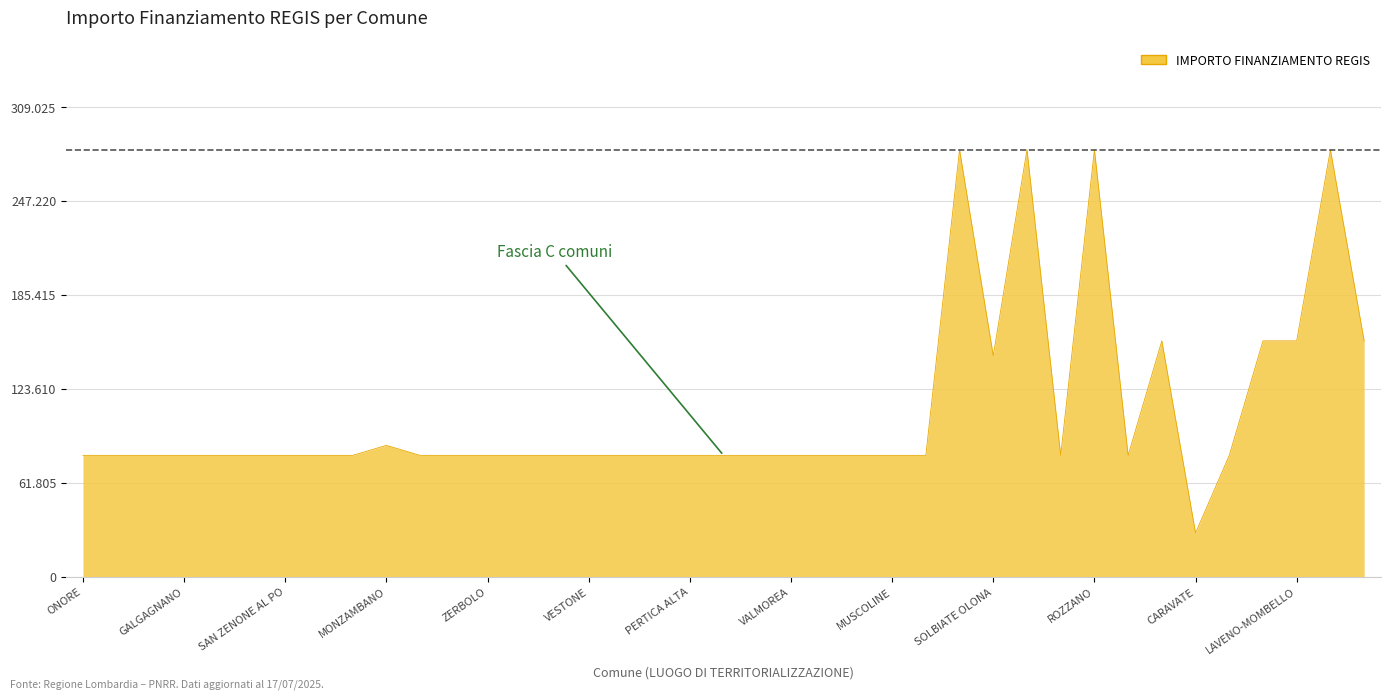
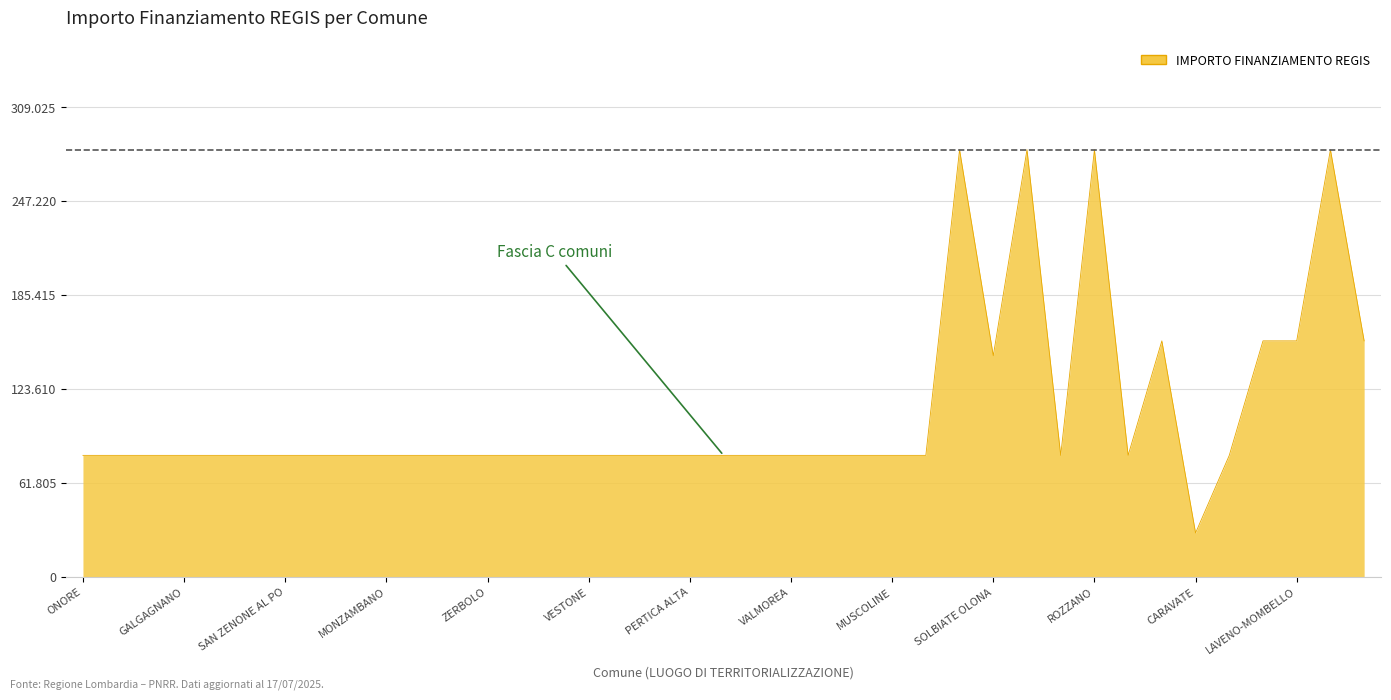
MONZAMBANO: 86 -> 80
